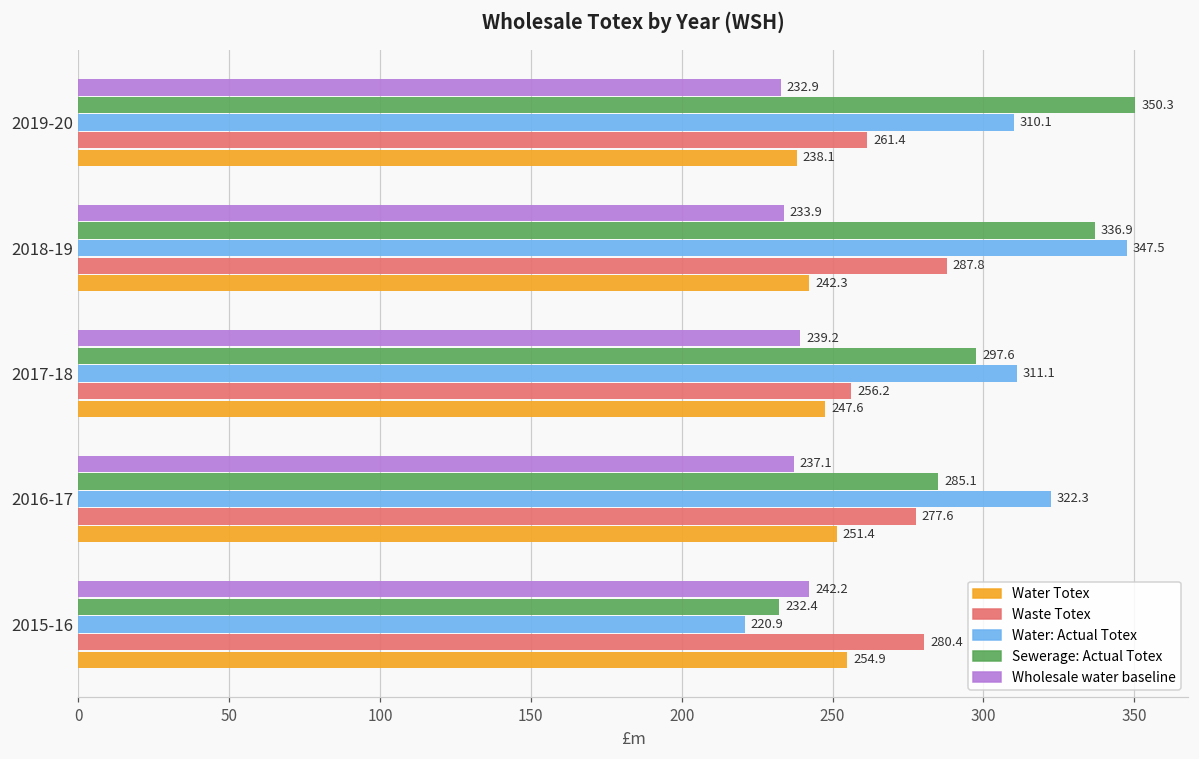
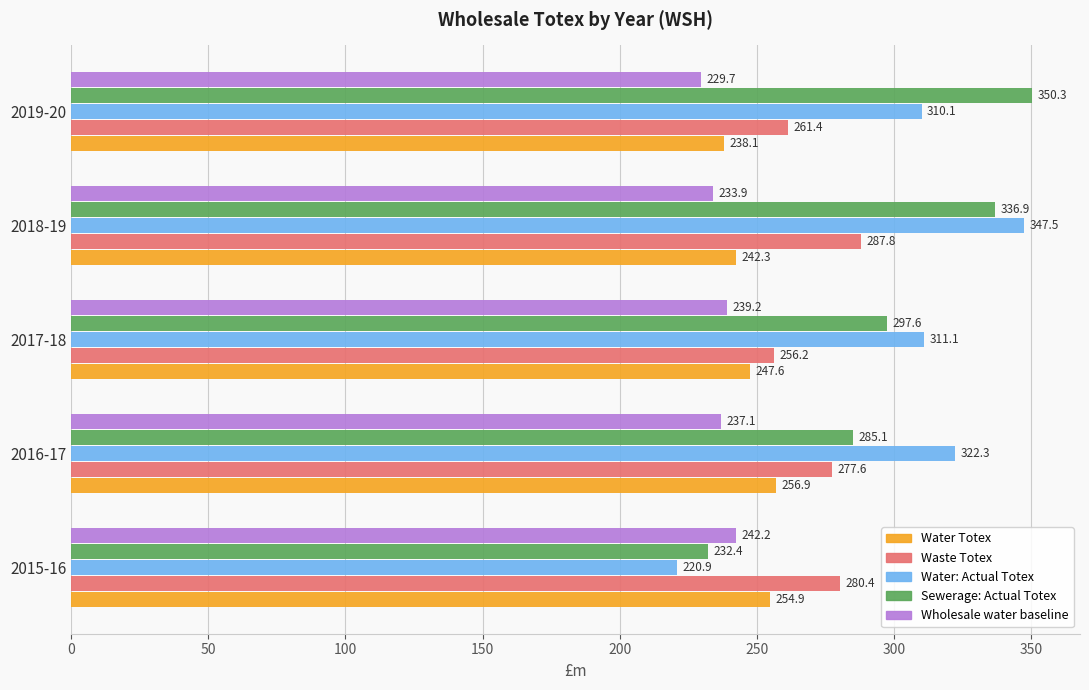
Wholesale water baseline, 2019-20: 232.9 -> 229.7
Water Totex, 2016-17: 251.4 -> 256.9
